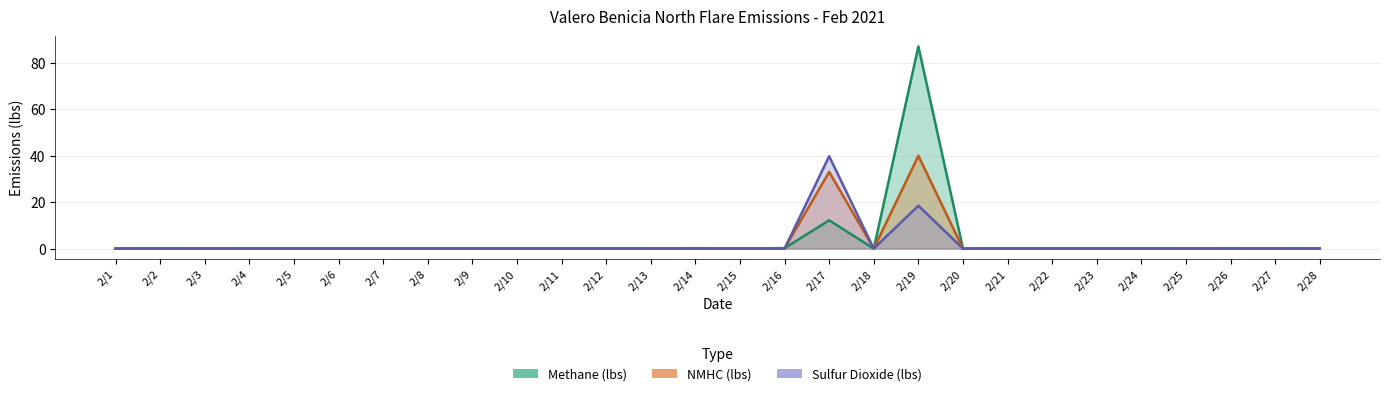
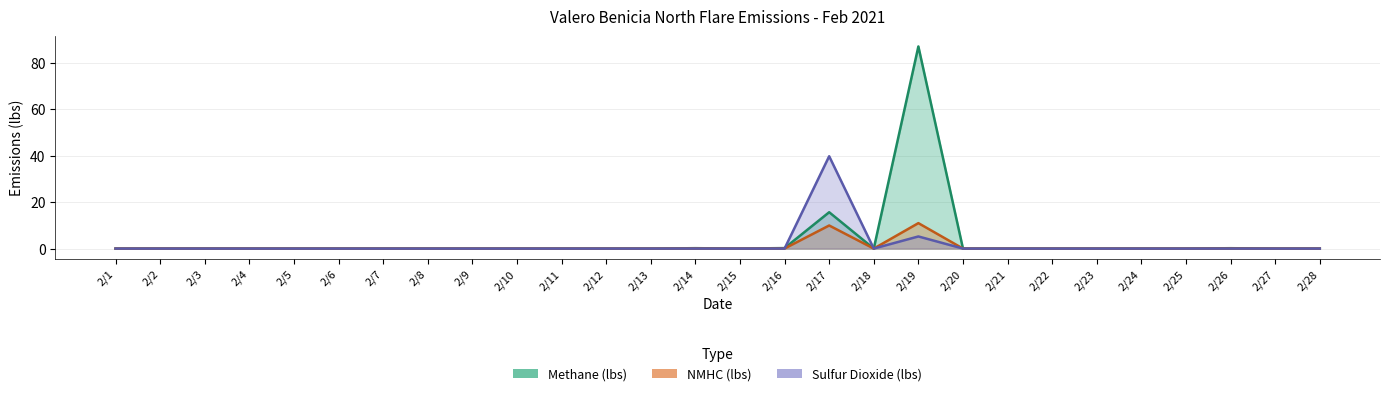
Methane (lbs), 2/17: 12 -> 16
NMHC (lbs), 2/17: 33 -> 10
NMHC (lbs), 2/19: 40 -> 11
Sulfur Dioxide (lbs), 2/19: 18 -> 5
